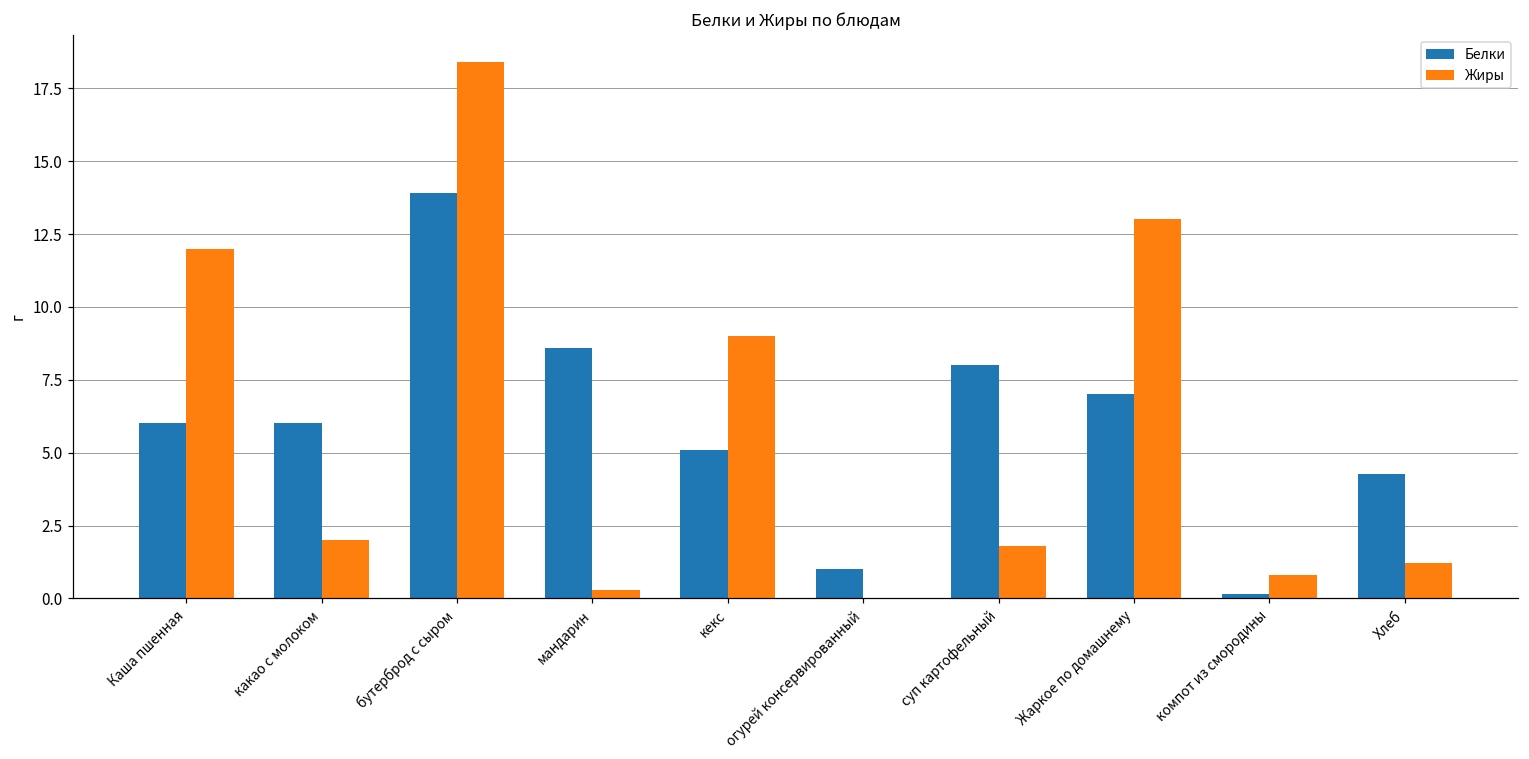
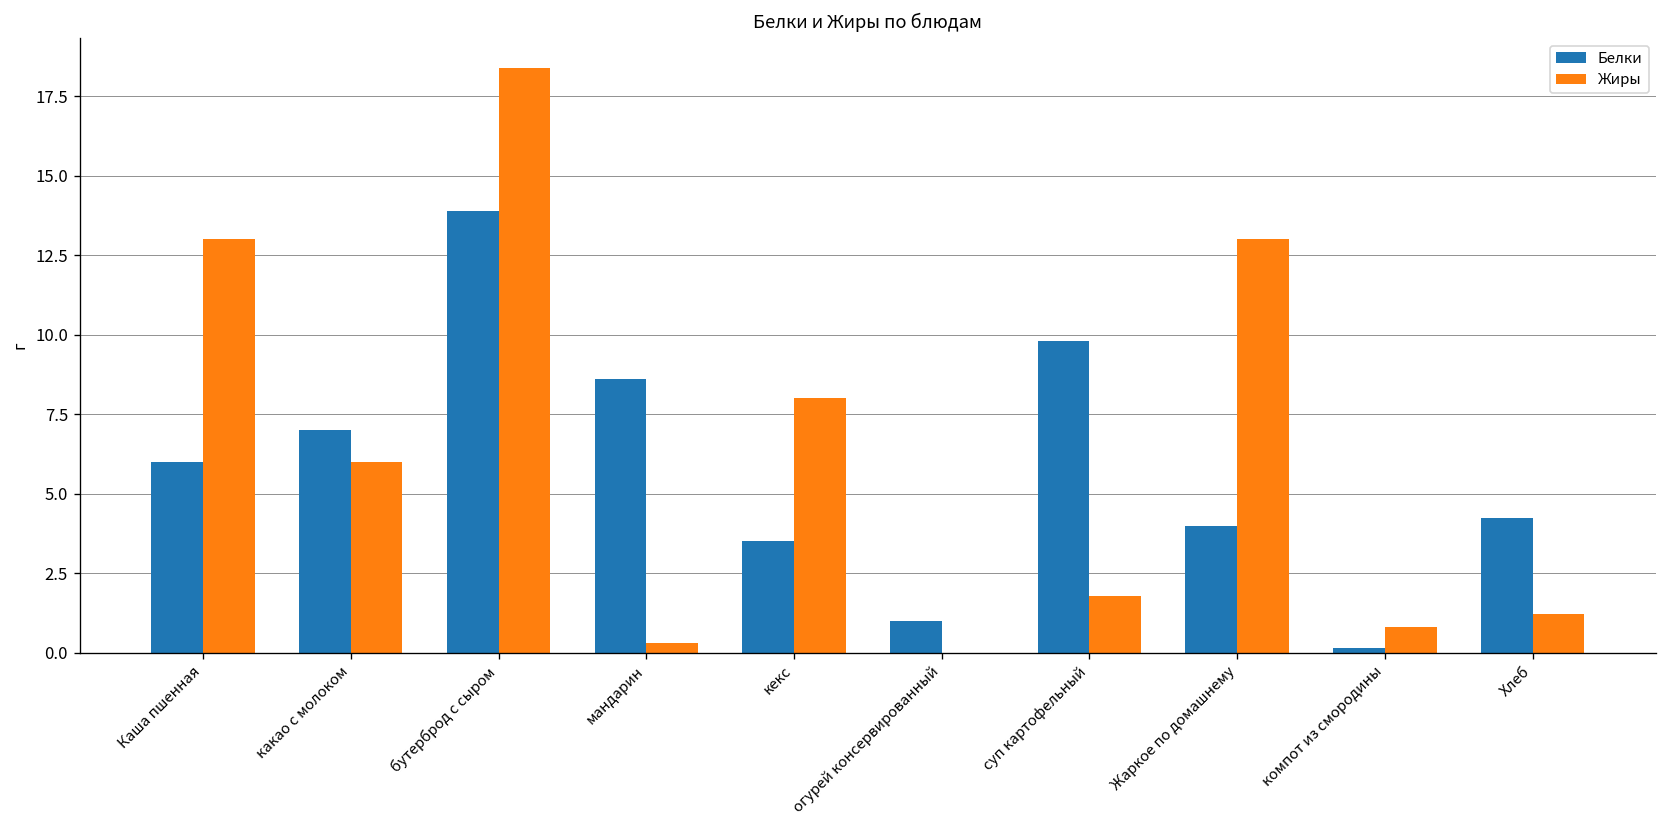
Жиры, Каша пшенная: 12 -> 13
Белки, какао с молоком: 6 -> 7
Жиры, какао с молоком: 2 -> 6
Белки, кекс: 5.1 -> 3.5
Жиры, кекс: 9 -> 8
Белки, суп картофельный: 8.0 -> 9.8
Белки, Жаркое по домашнему: 7 -> 4
